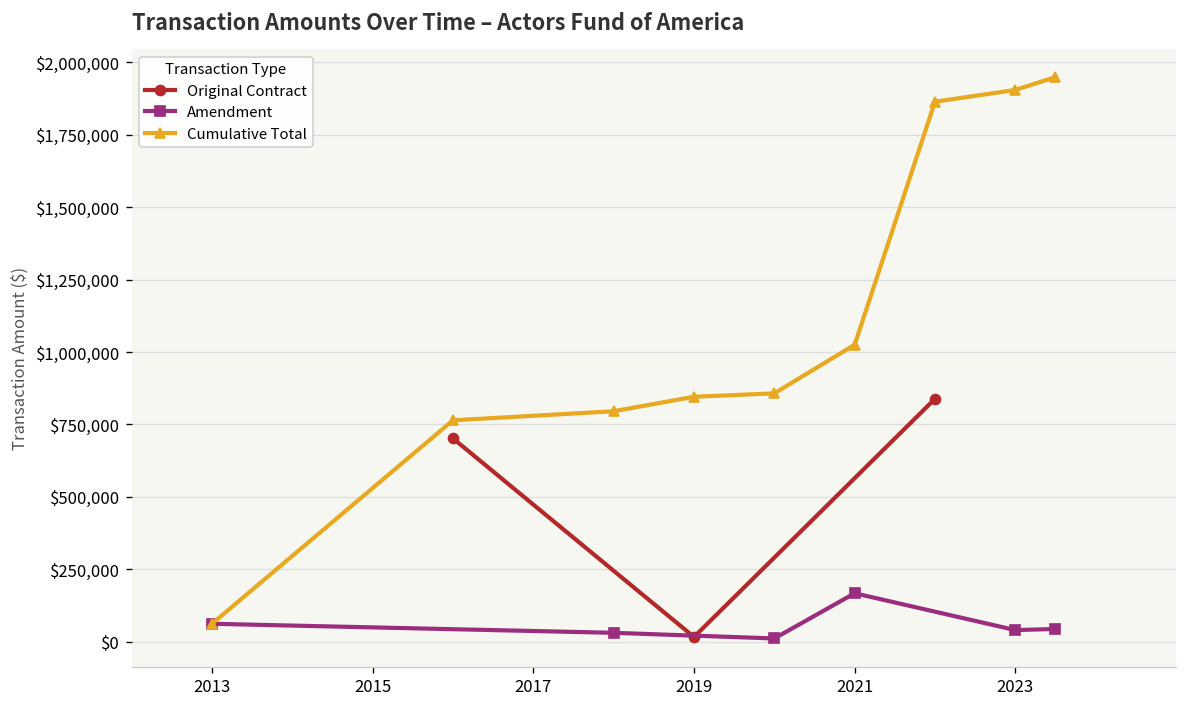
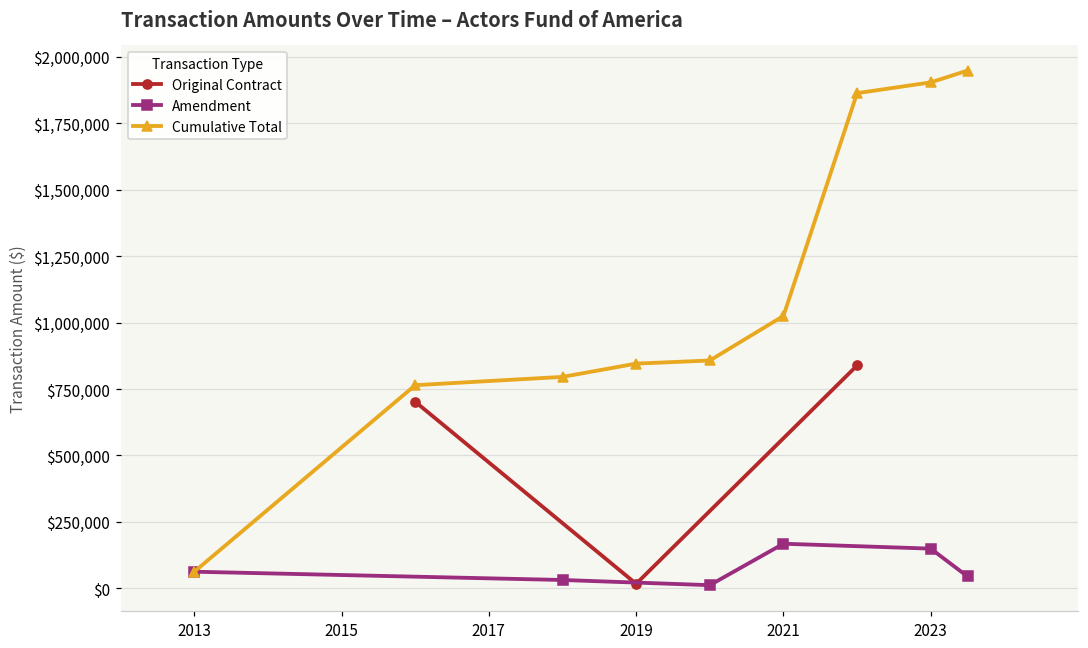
Amendment, 2023: $40,000 -> $150,000
